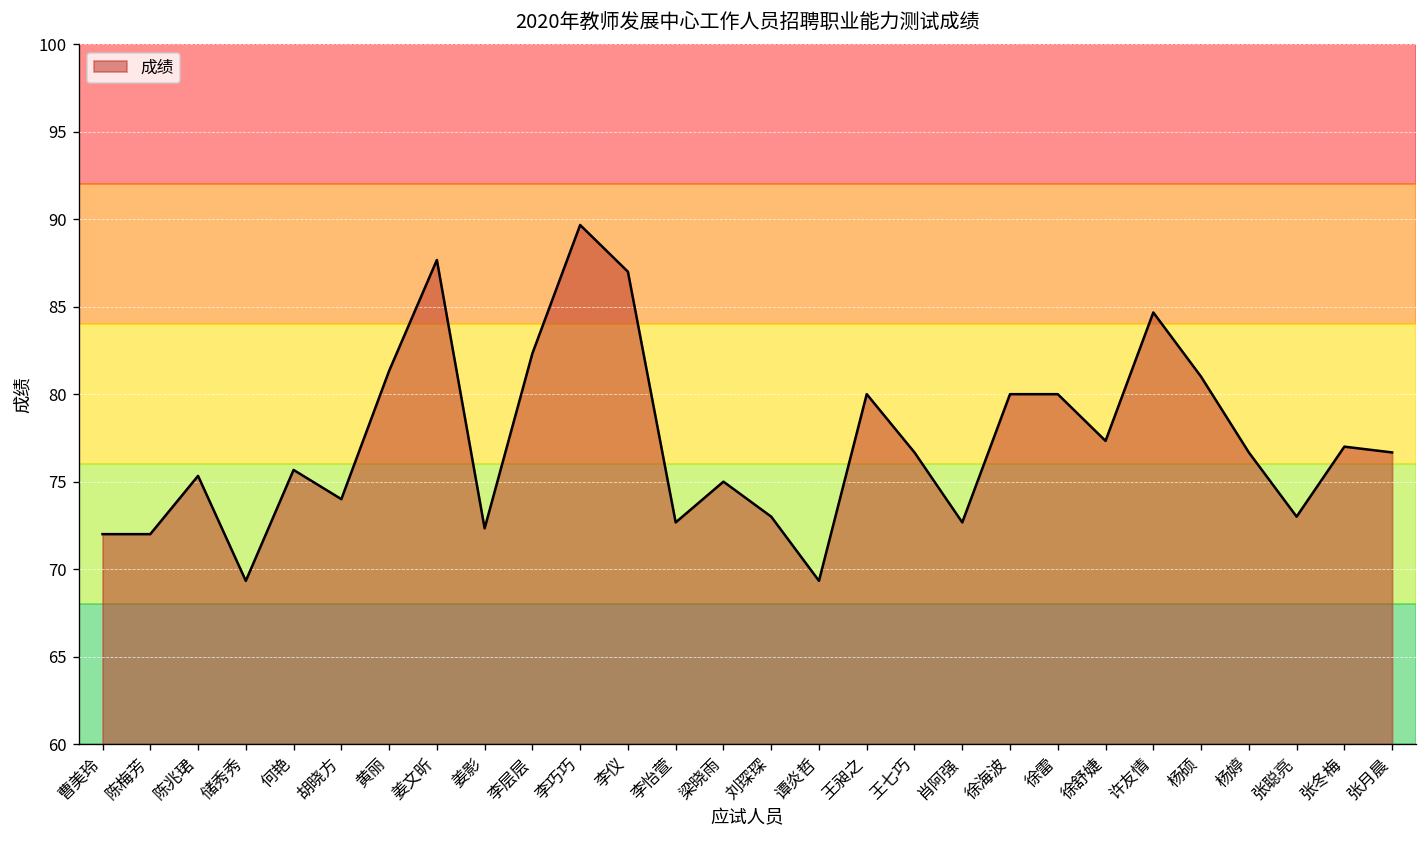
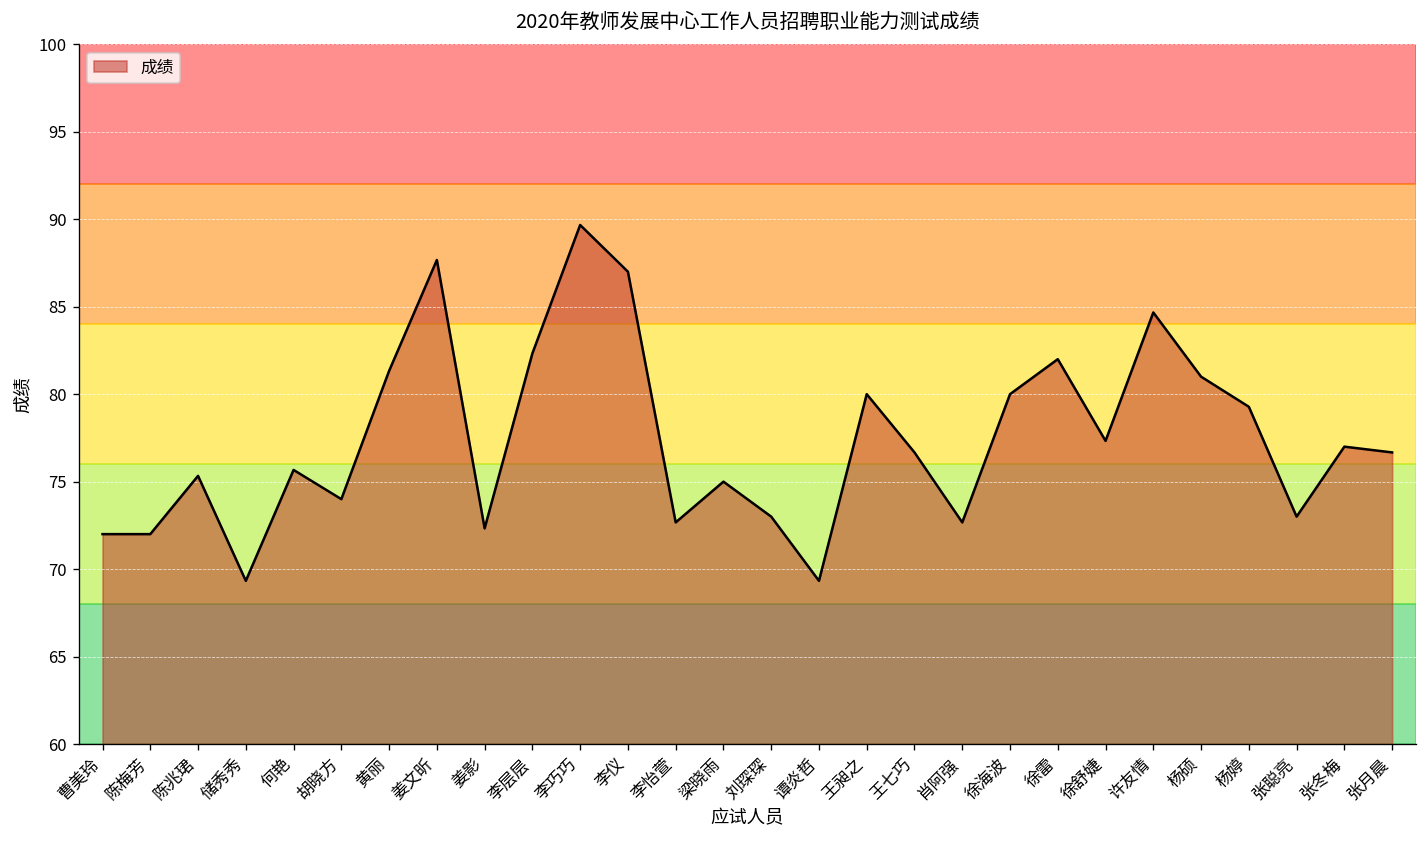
徐雷: 80 -> 82
杨婷: 76.7 -> 79.3
